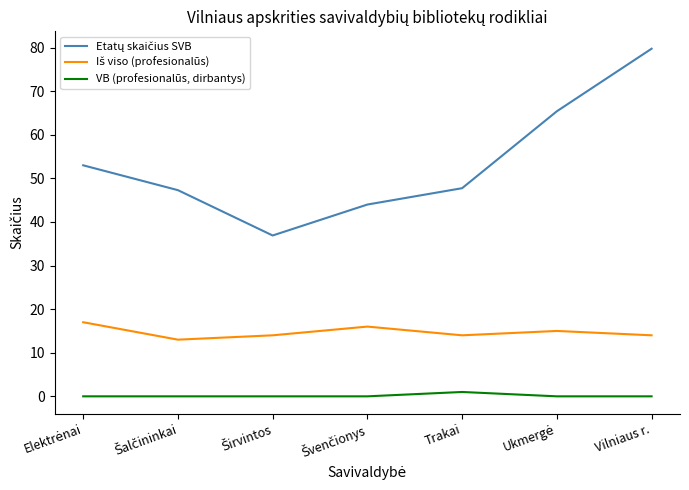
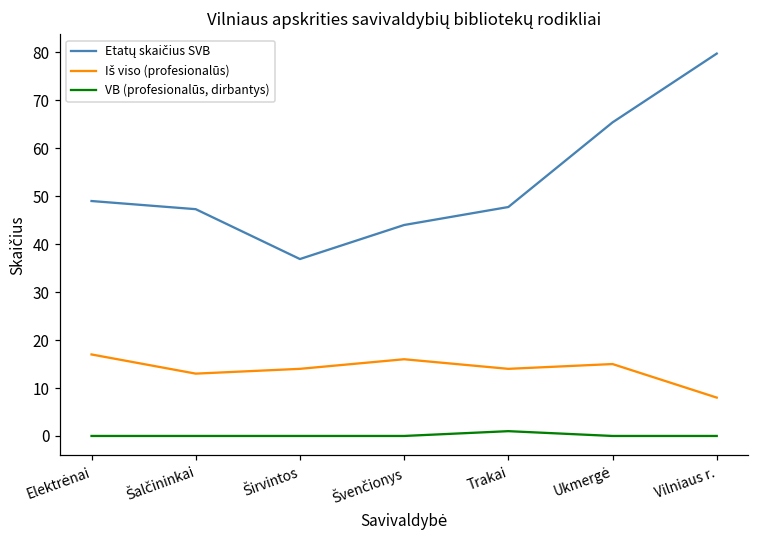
Etatų skaičius SVB, Elektrėnai: 53 -> 49
Iš viso (profesionalūs), Vilniaus r.: 14 -> 8
